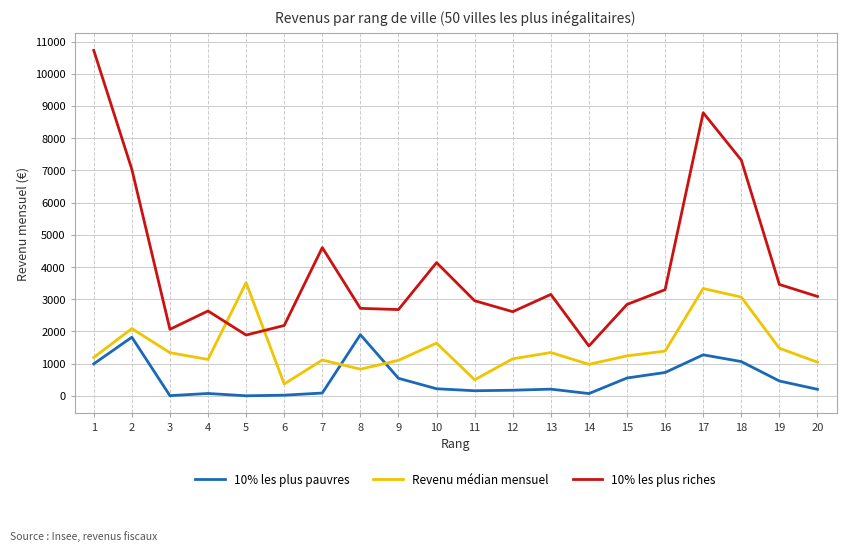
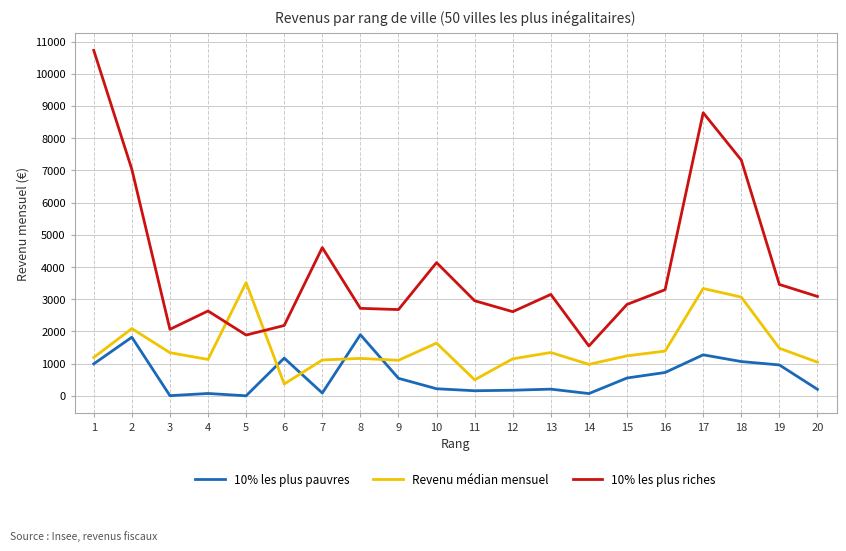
10% les plus pauvres, 6: 0 -> 1200
Revenu médian mensuel, 8: 800 -> 1200
10% les plus pauvres, 19: 500 -> 1000
